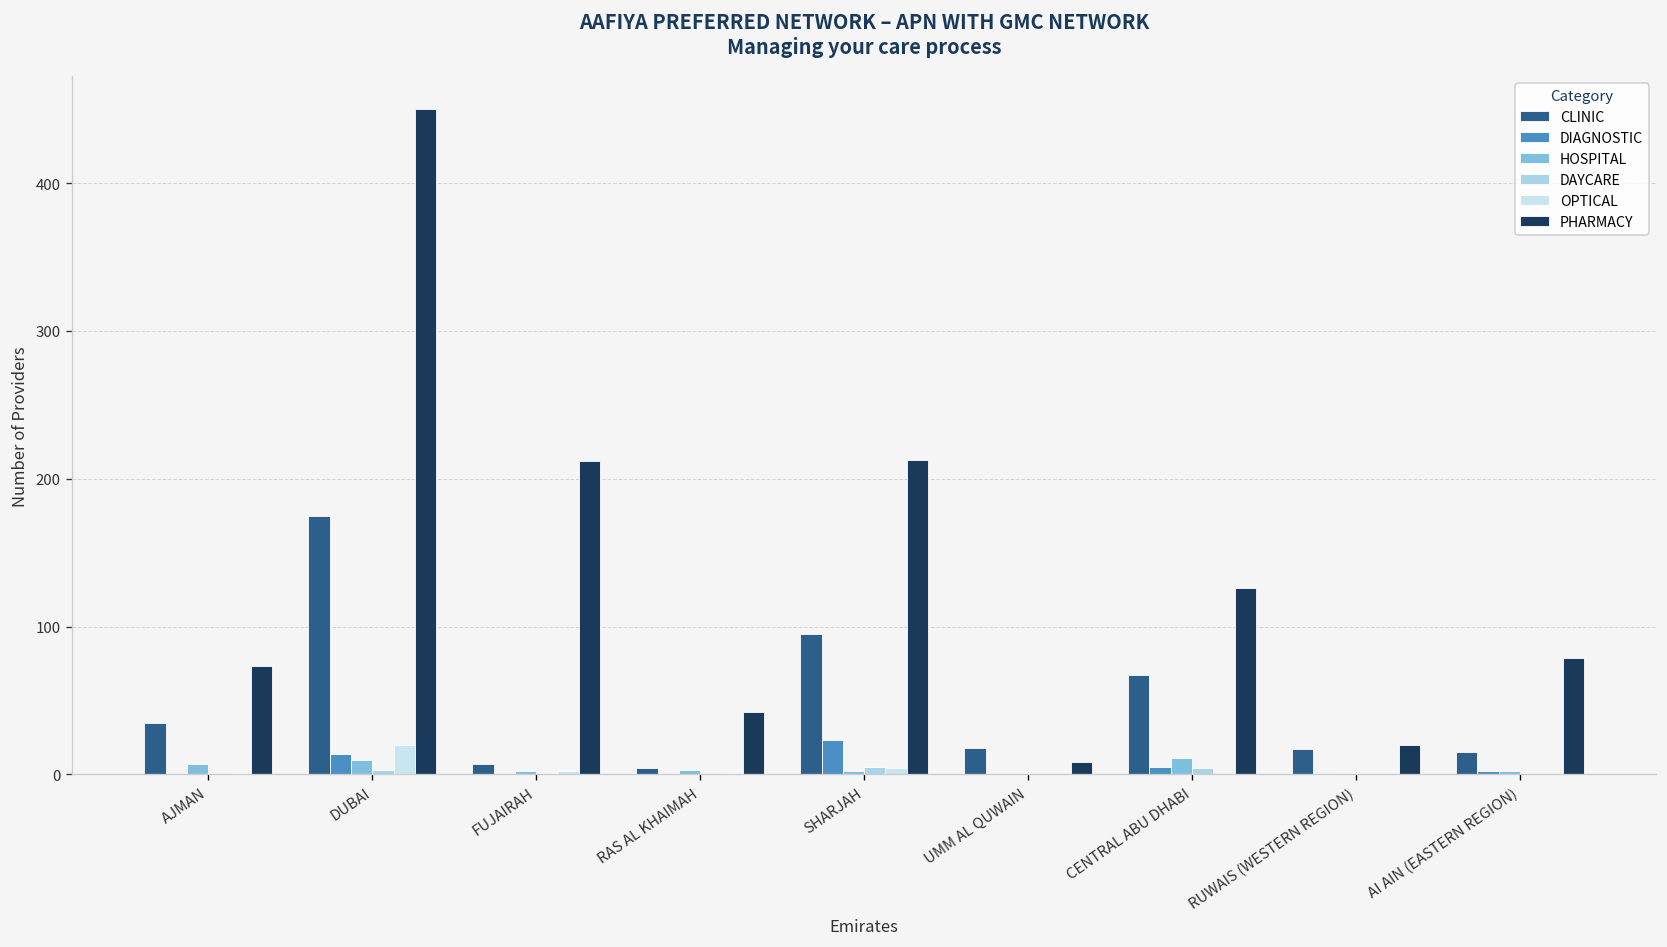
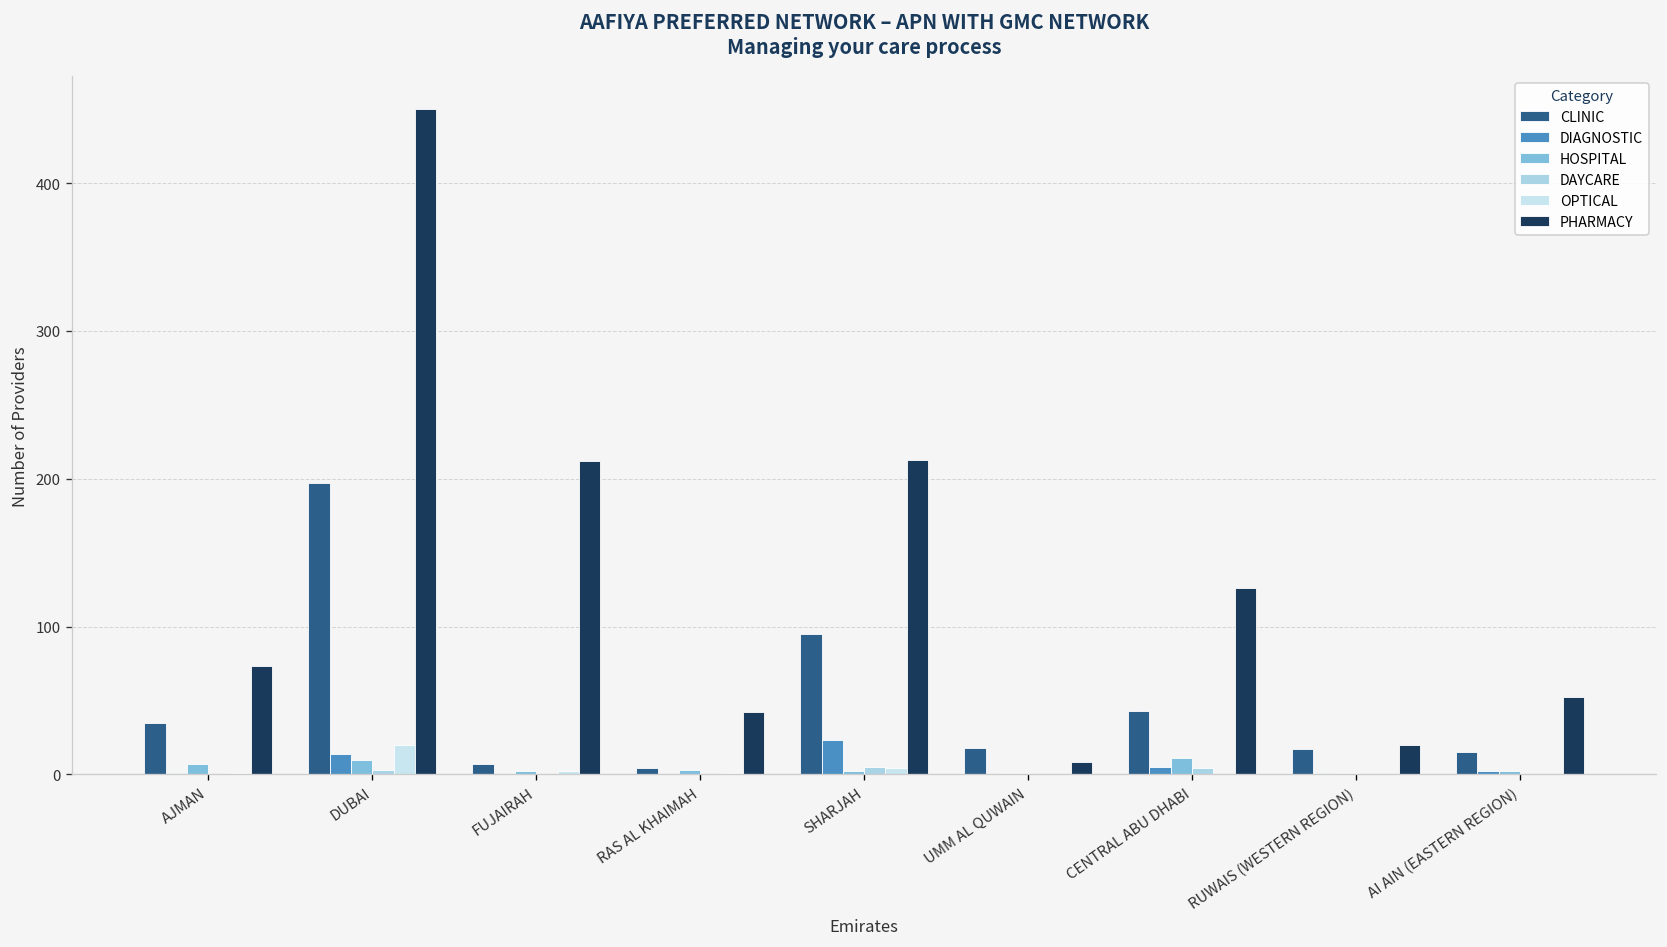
CLINIC, DUBAI: 175 -> 197
CLINIC, CENTRAL ABU DHABI: 67 -> 43
PHARMACY, AI AIN (EASTERN REGION): 79 -> 52
